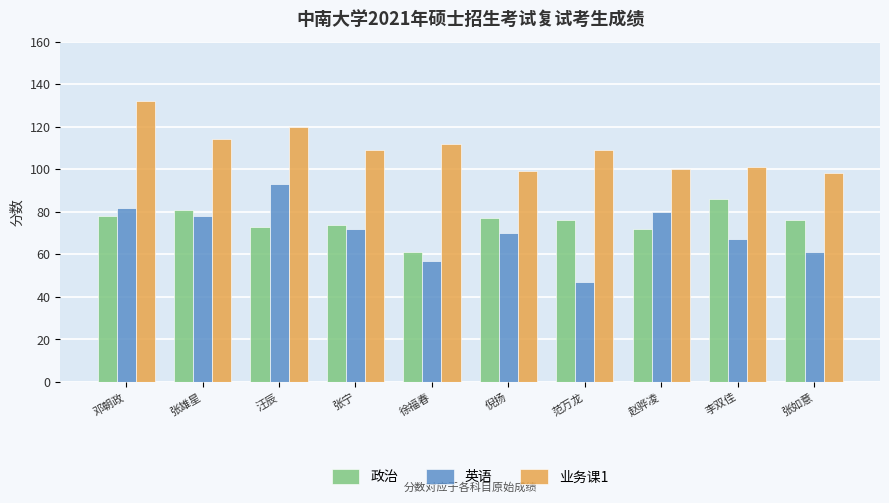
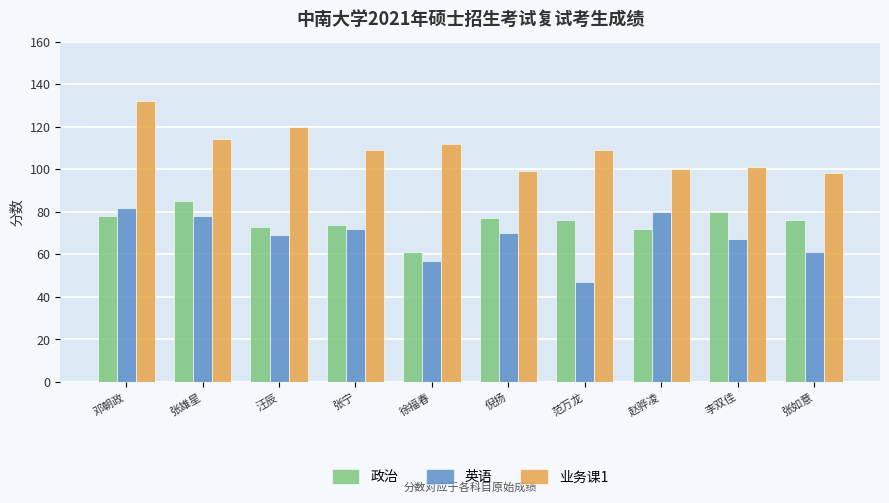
政治, 张雄星: 81 -> 85
英语, 汪辰: 93 -> 69
政治, 李双佳: 86 -> 80
